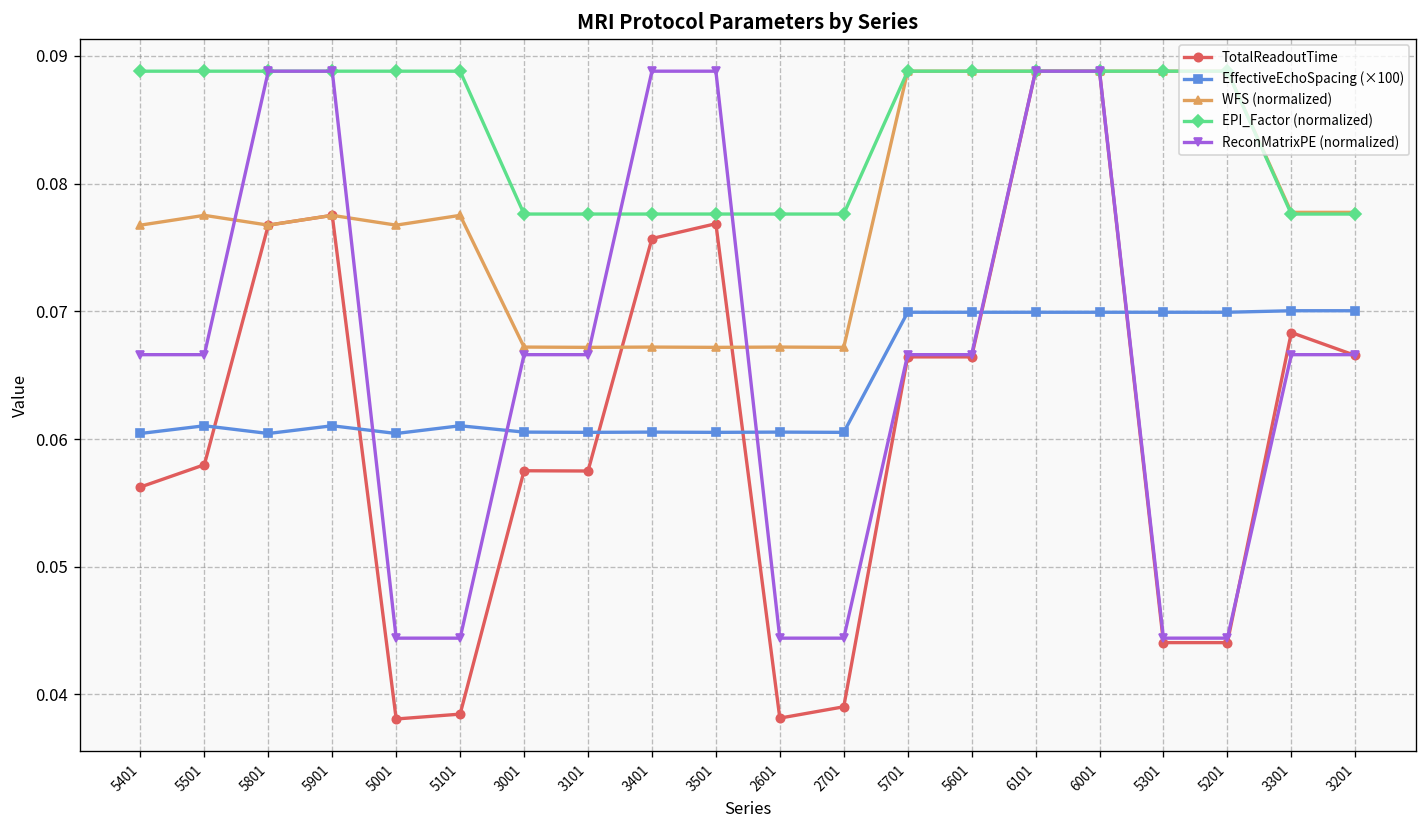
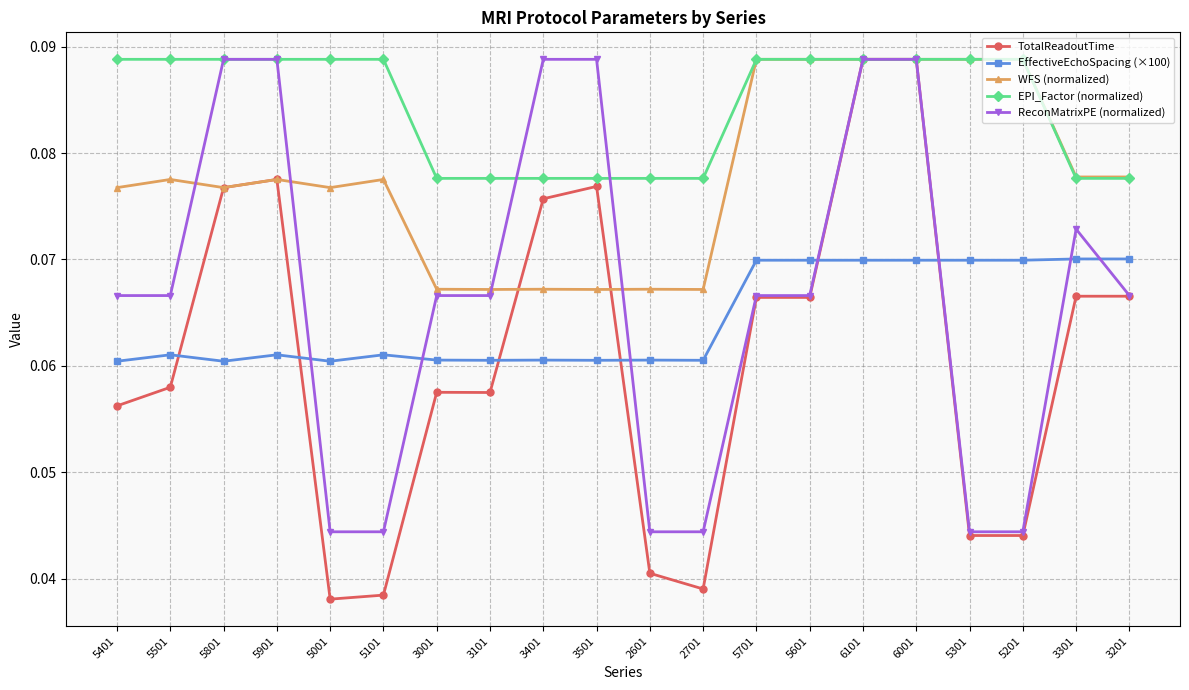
TotalReadoutTime, 2601: 0.0381 -> 0.0405
TotalReadoutTime, 3301: 0.0683 -> 0.0665
ReconMatrixPE (normalized), 3301: 0.0666 -> 0.0728
